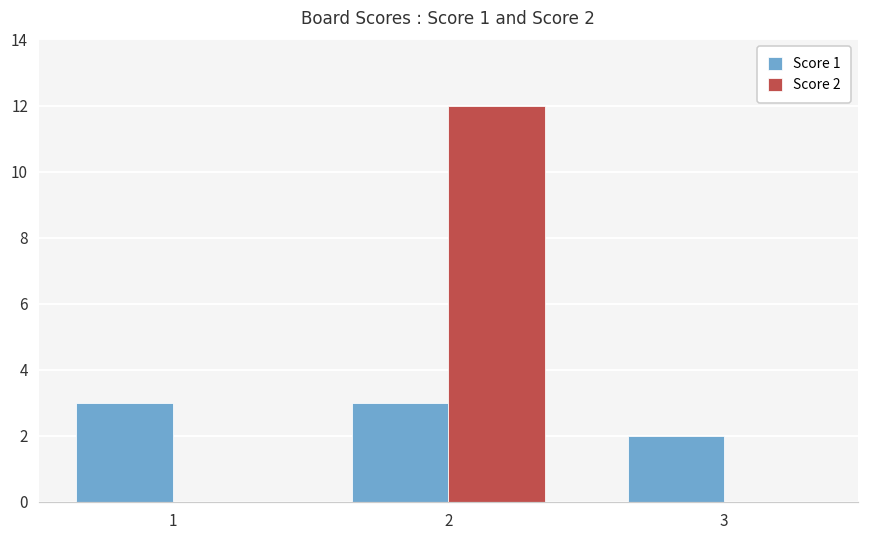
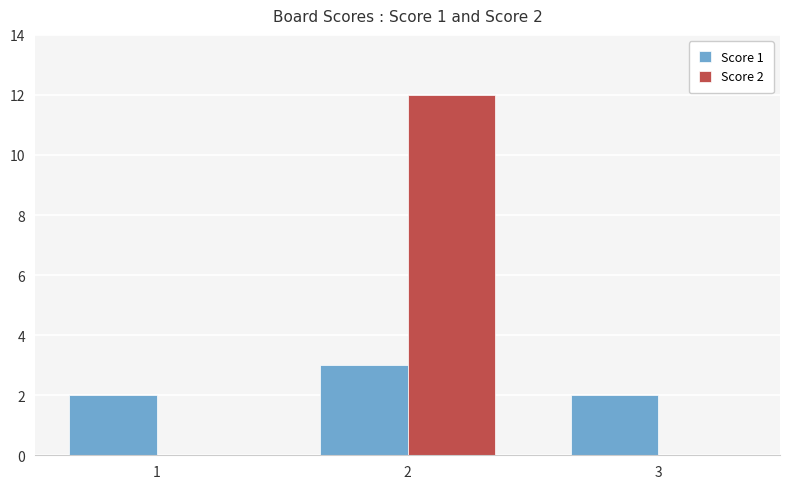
Score 1, 1: 3 -> 2
